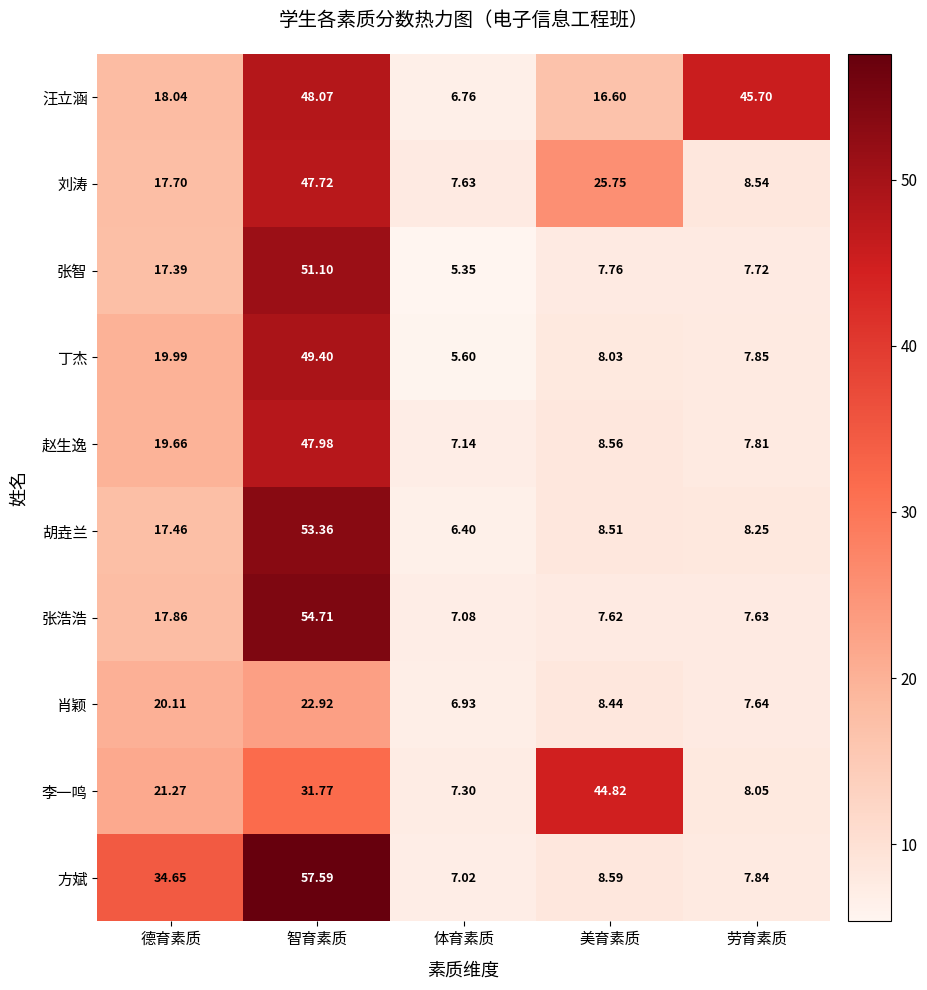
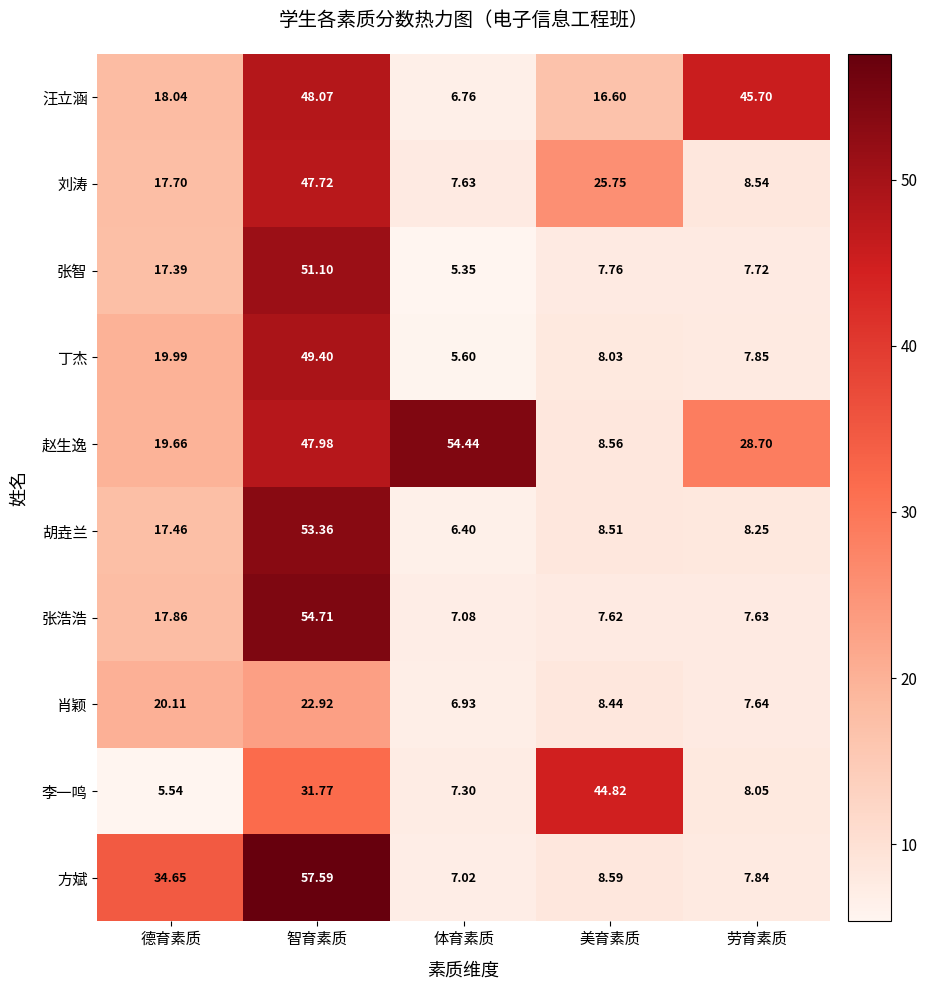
赵生逸, 体育素质: 7.14 -> 54.44
赵生逸, 劳育素质: 7.81 -> 28.70
李一鸣, 德育素质: 21.27 -> 5.54
